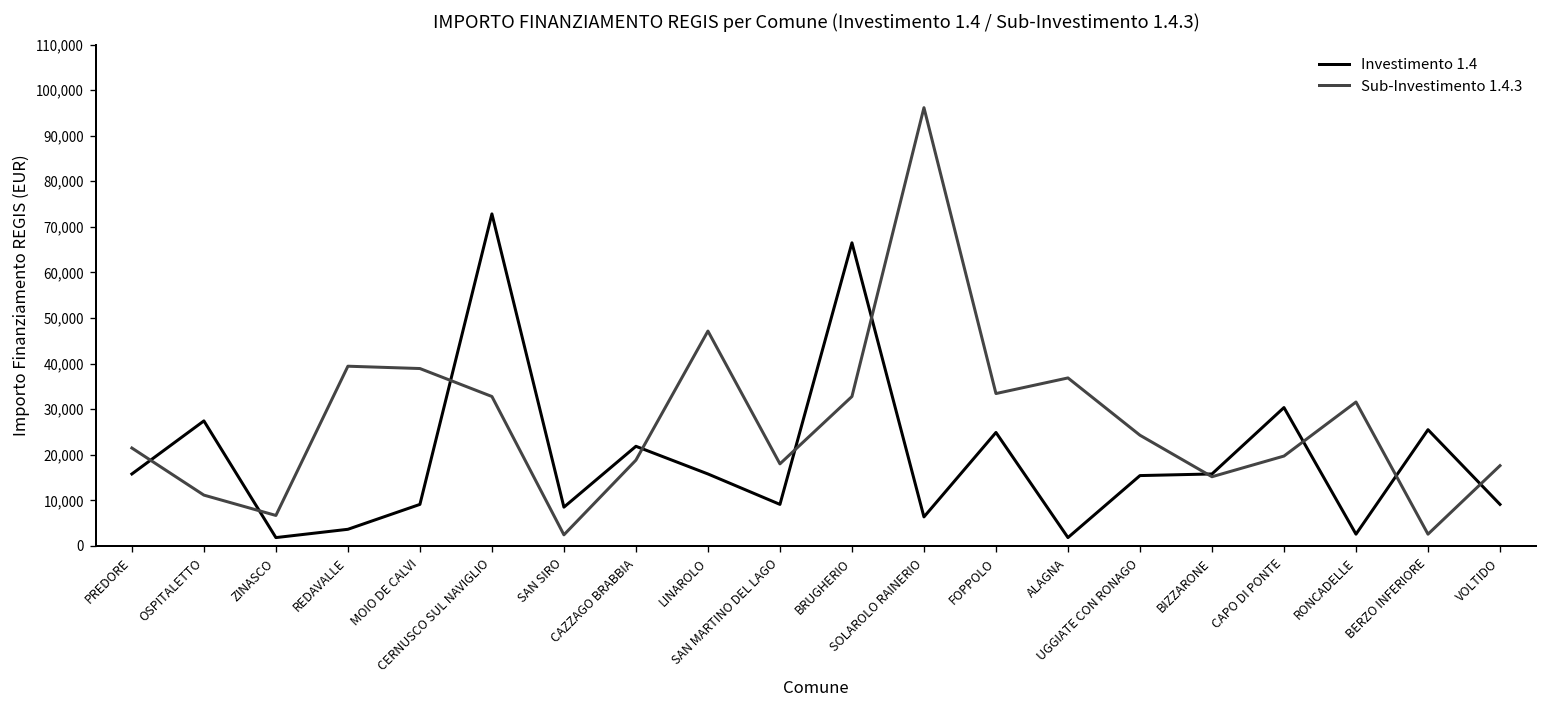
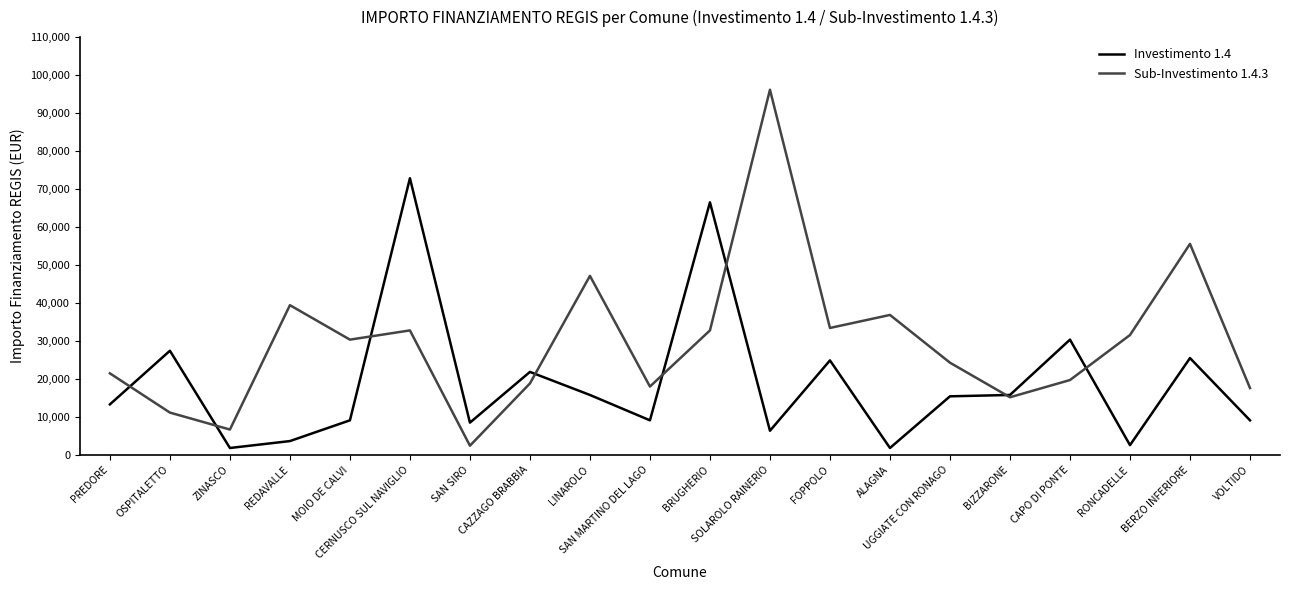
Investimento 1.4, PREDORE: 16,000 -> 13,000
Sub-Investimento 1.4.3, MOIO DE CALVI: 39,000 -> 30,000
Sub-Investimento 1.4.3, BERZO INFERIORE: 3,000 -> 56,000
